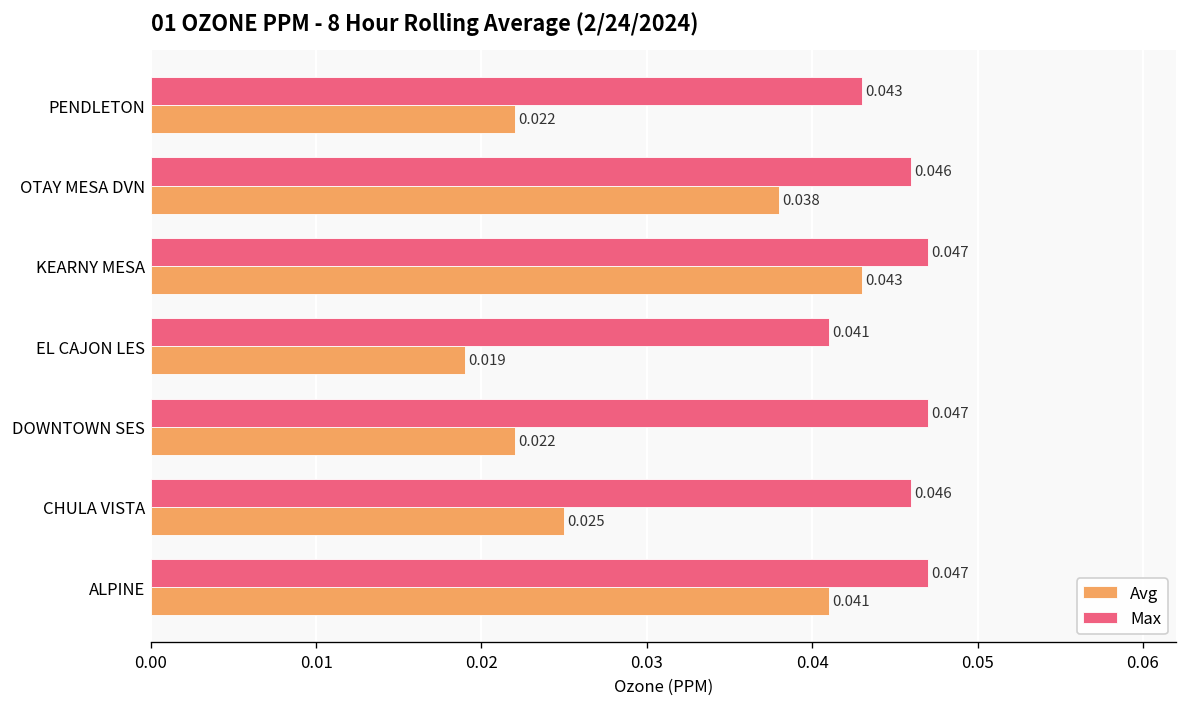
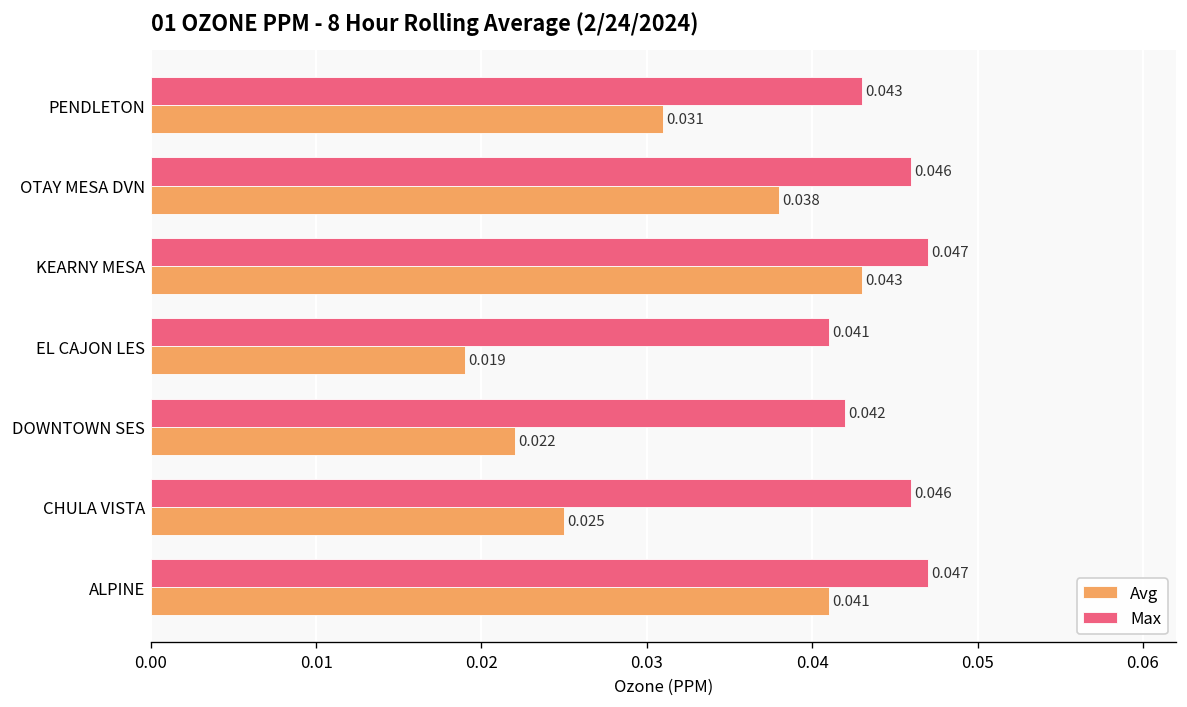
Avg, PENDLETON: 0.022 -> 0.031
Max, DOWNTOWN SES: 0.047 -> 0.042
